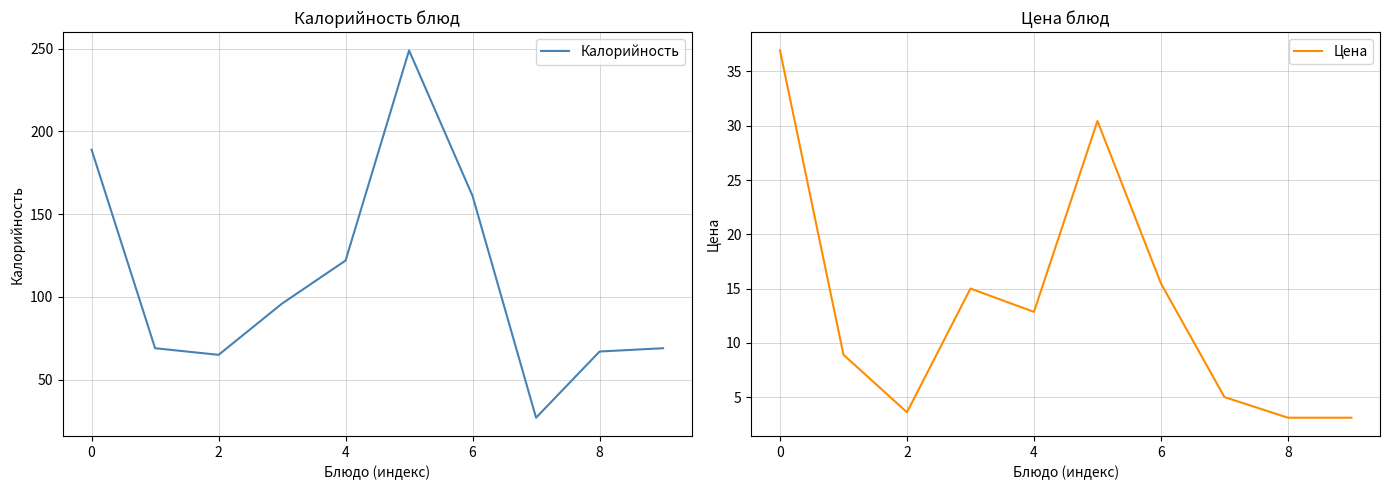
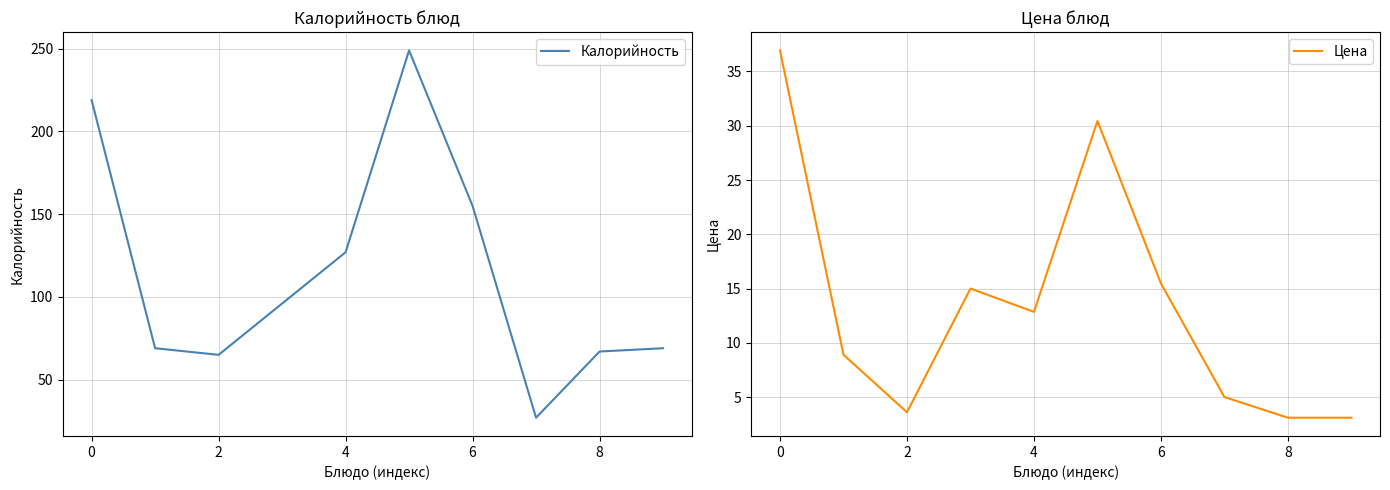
Калорийность блюд, 0: 189 -> 219
Калорийность блюд, 4: 122 -> 127
Калорийность блюд, 6: 161 -> 155
